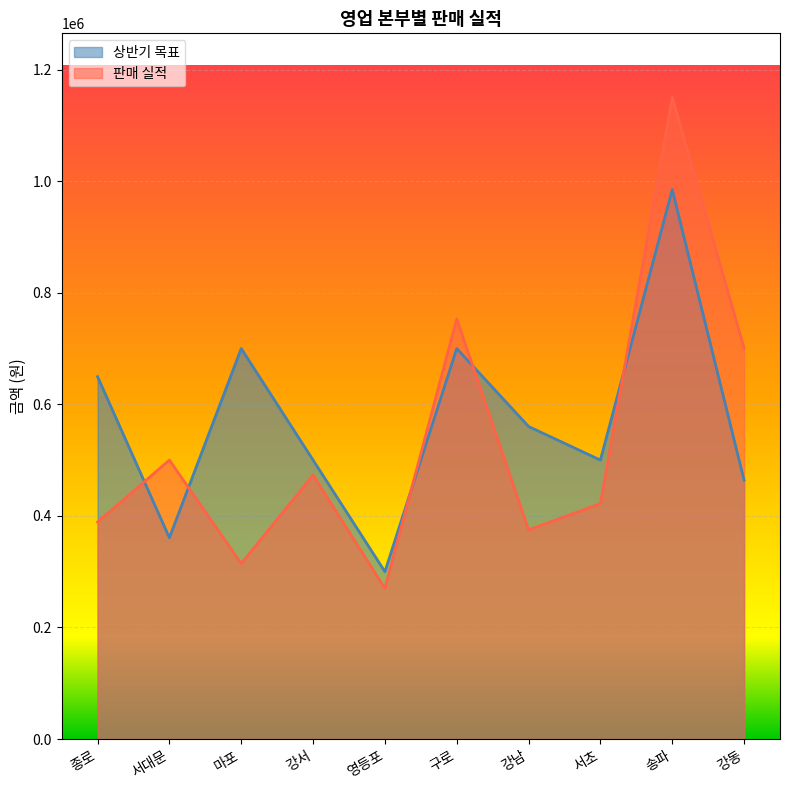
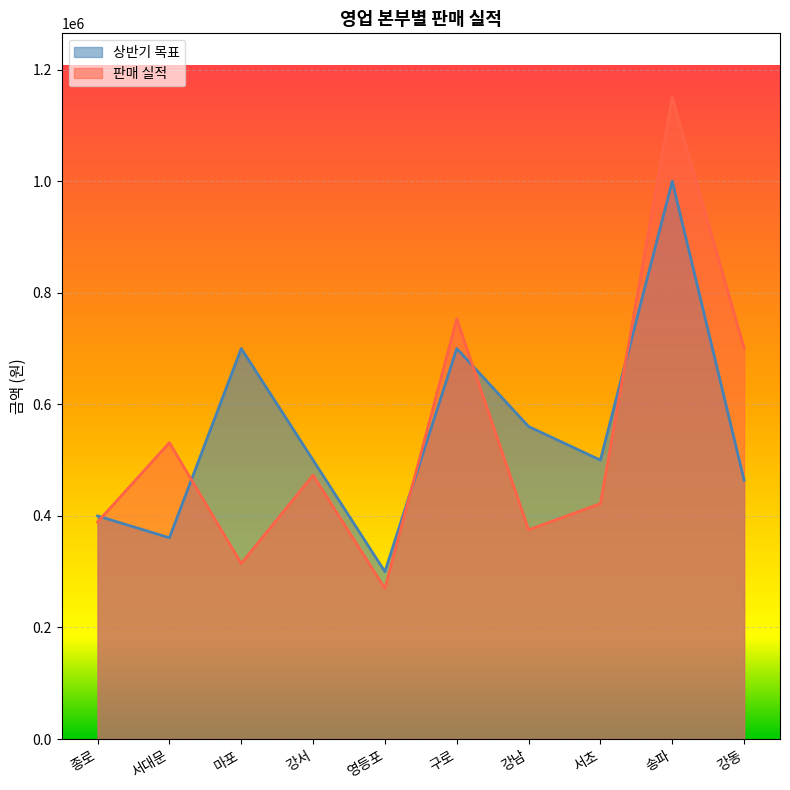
상반기 목표, 종로: 650000 -> 400000
판매 실적, 서대문: 500000 -> 530000
상반기 목표, 송파: 980000 -> 1000000
